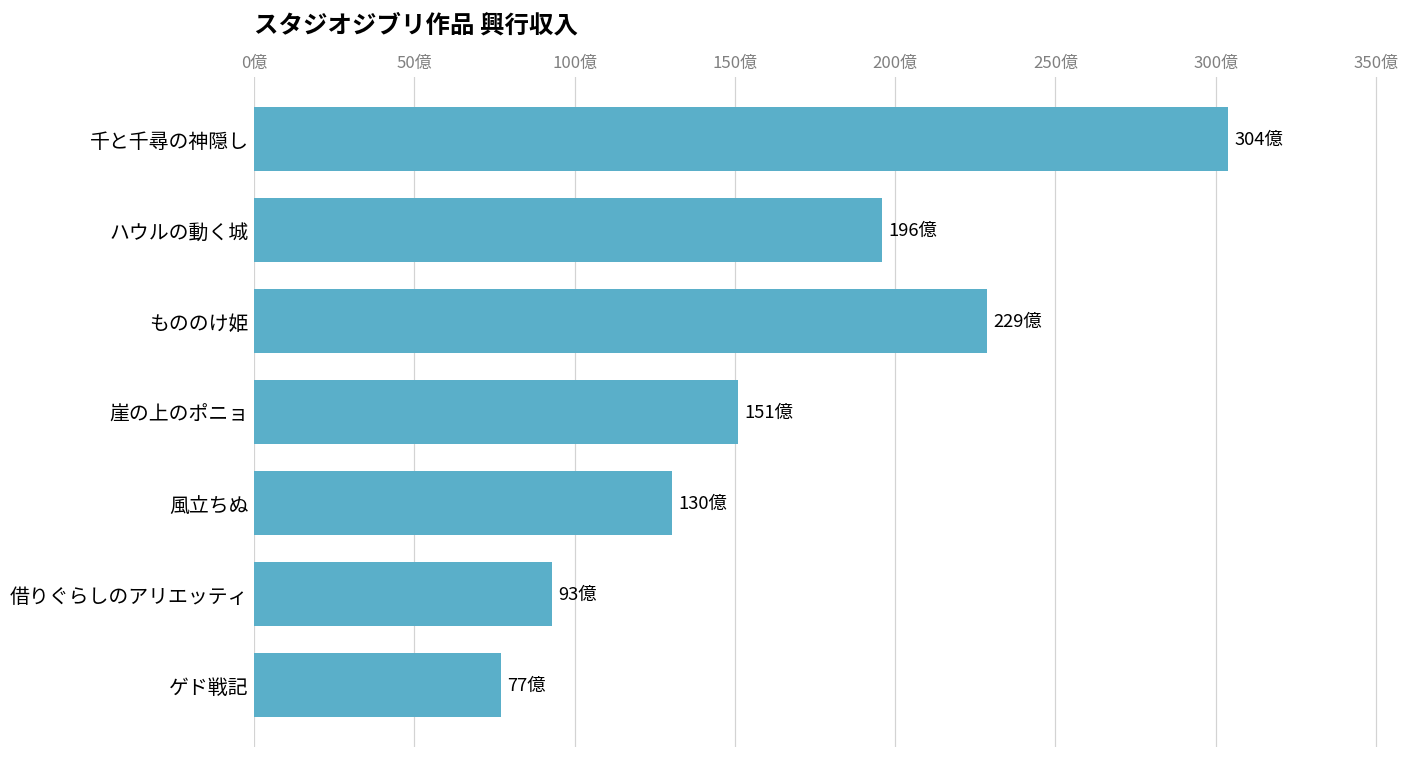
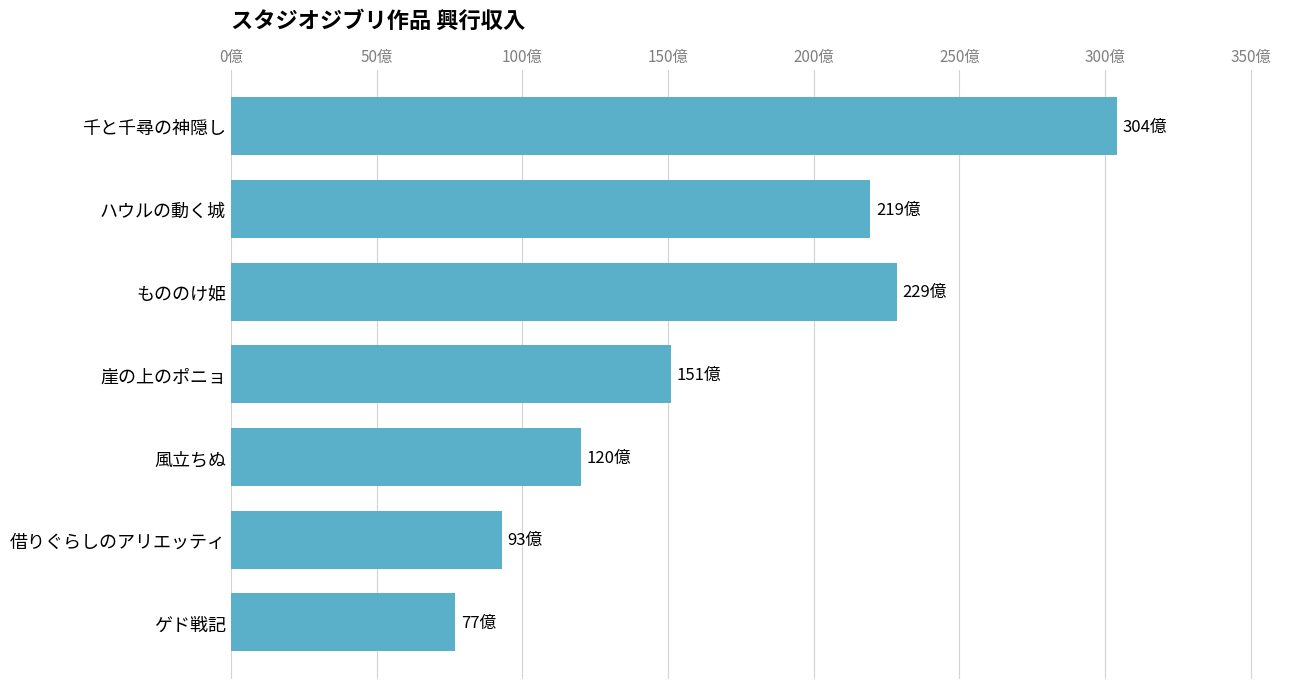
ハウルの動く城: 196億 -> 219億
風立ちぬ: 130億 -> 120億
